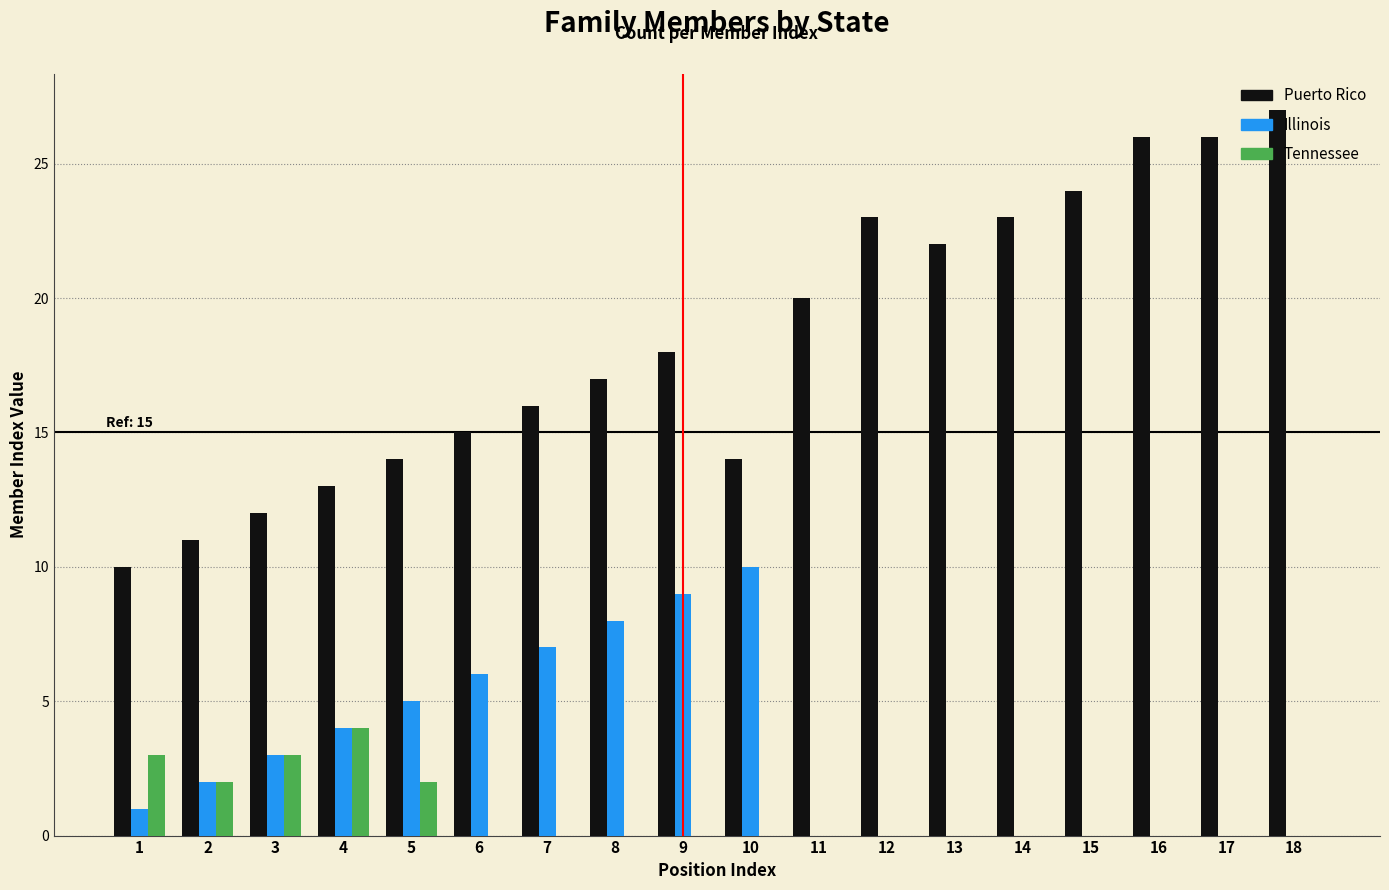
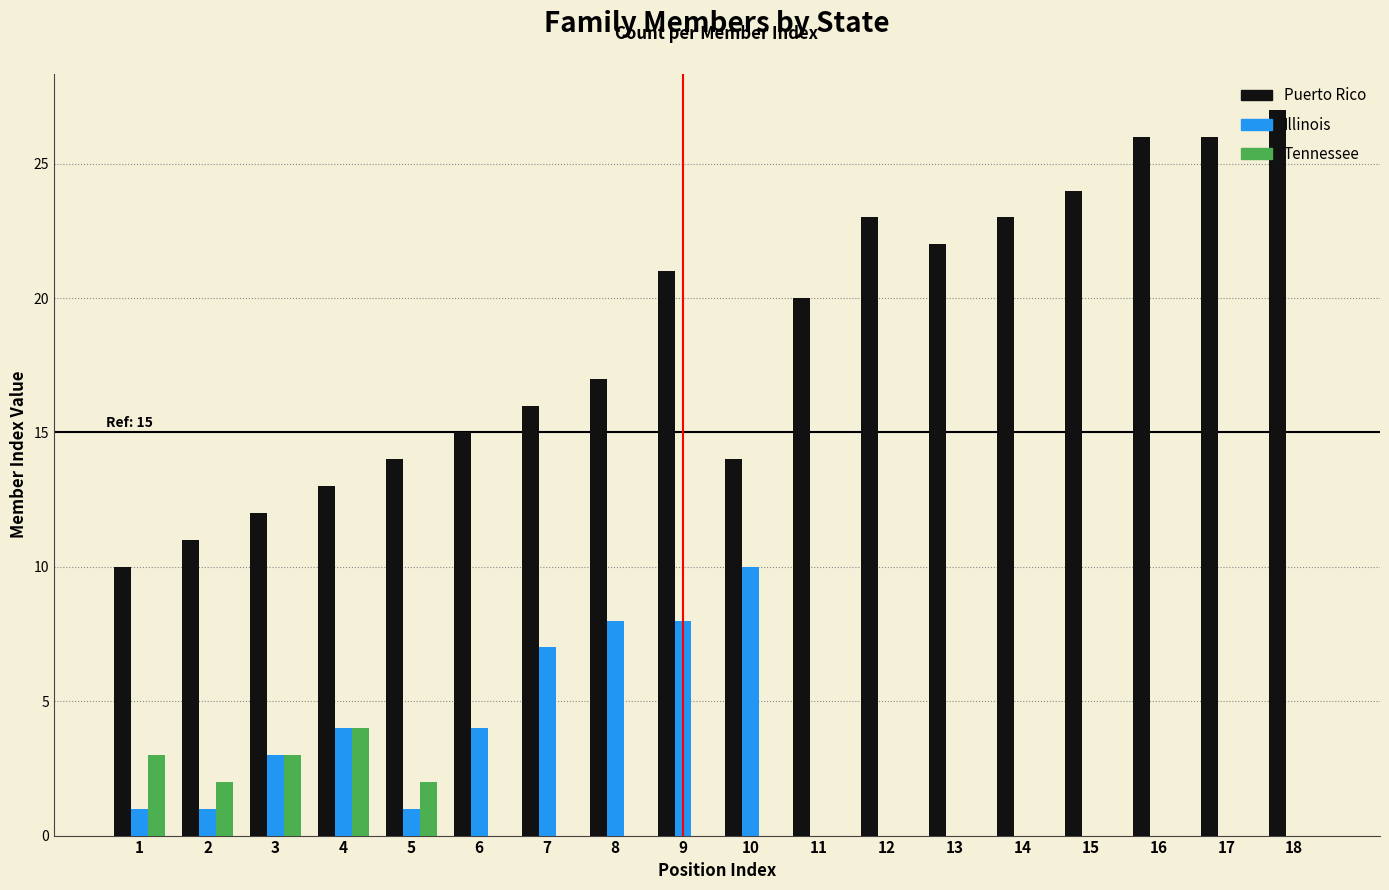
Illinois, 2: 2 -> 1
Illinois, 5: 5 -> 1
Illinois, 6: 6 -> 4
Puerto Rico, 9: 18 -> 21
Illinois, 9: 9 -> 8
